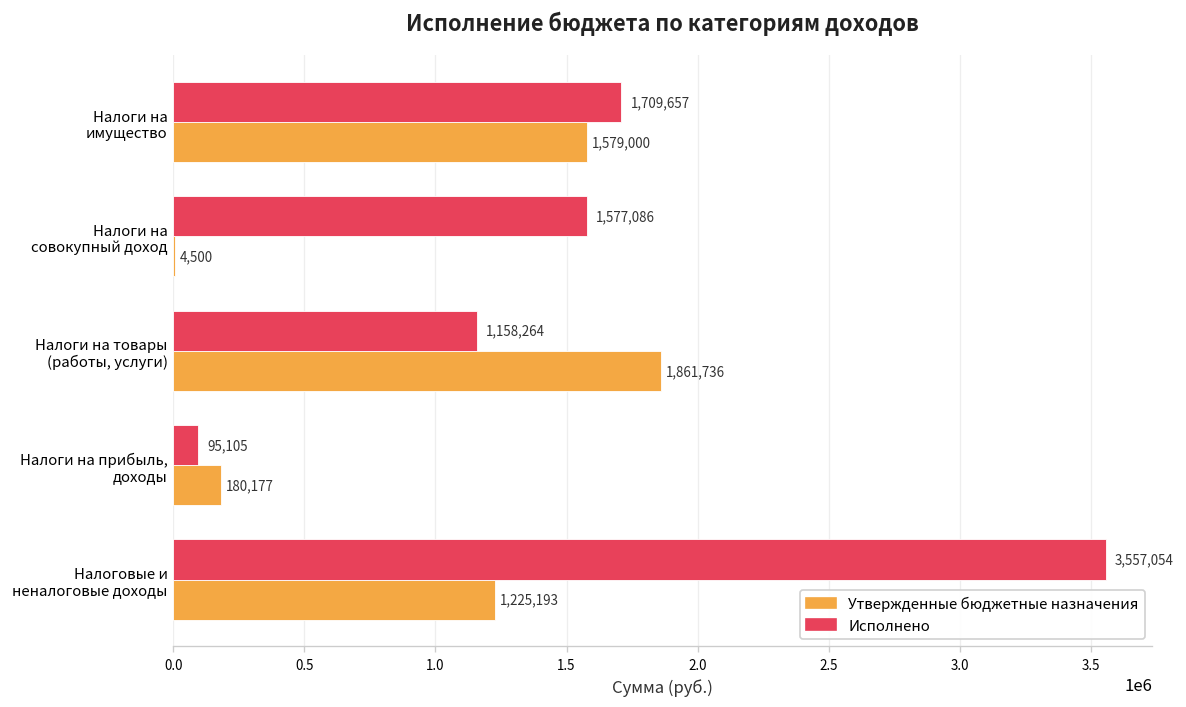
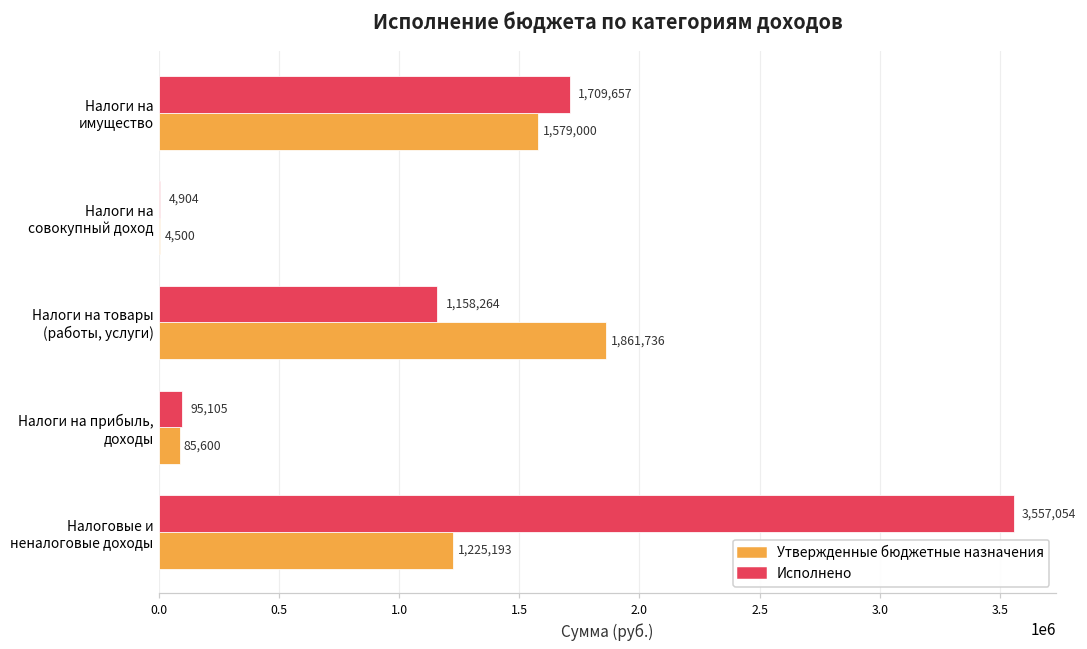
Исполнено, Налоги на совокупный доход: 1,577,086 -> 4,904
Утвержденные бюджетные назначения, Налоги на прибыль, доходы: 180,177 -> 85,600
